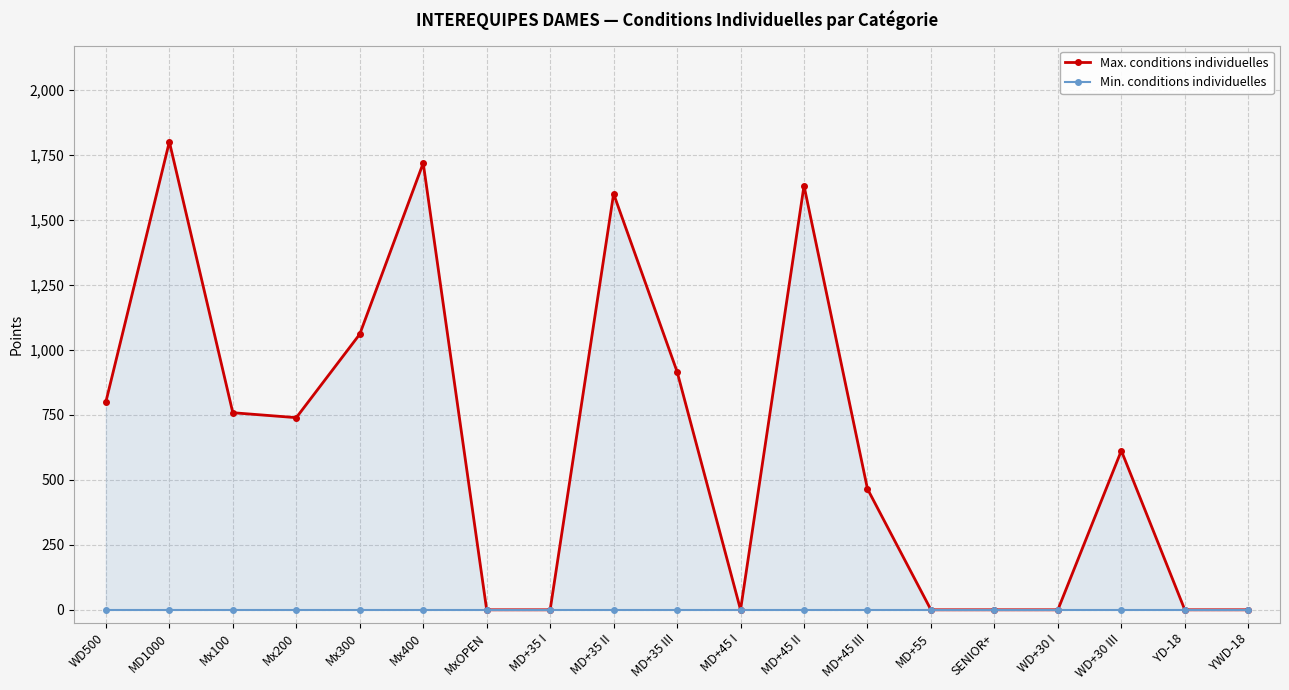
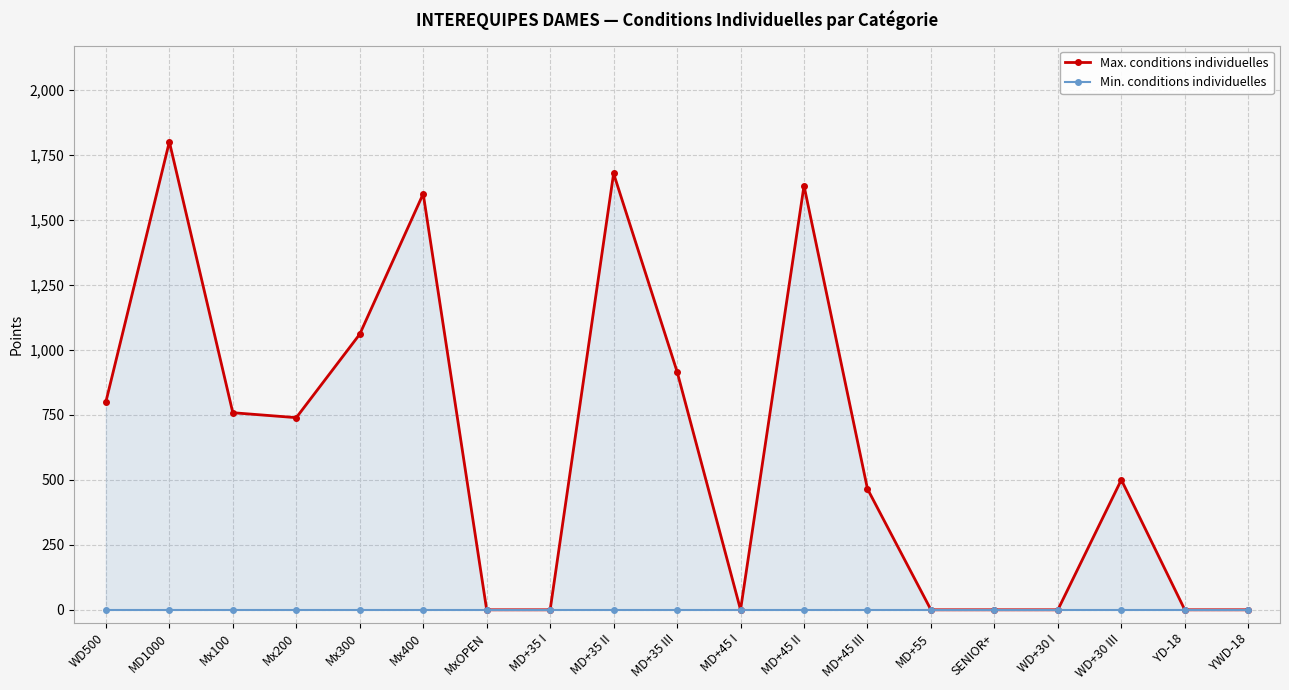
Max. conditions individuelles, Mx400: 1,720 -> 1,600
Max. conditions individuelles, MD+35 II: 1,600 -> 1,680
Max. conditions individuelles, WD+30 III: 610 -> 500
